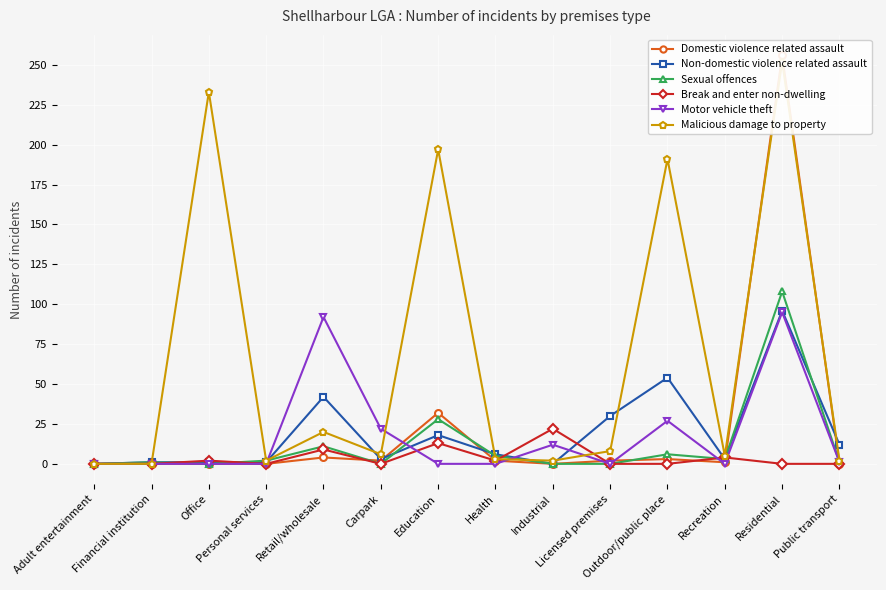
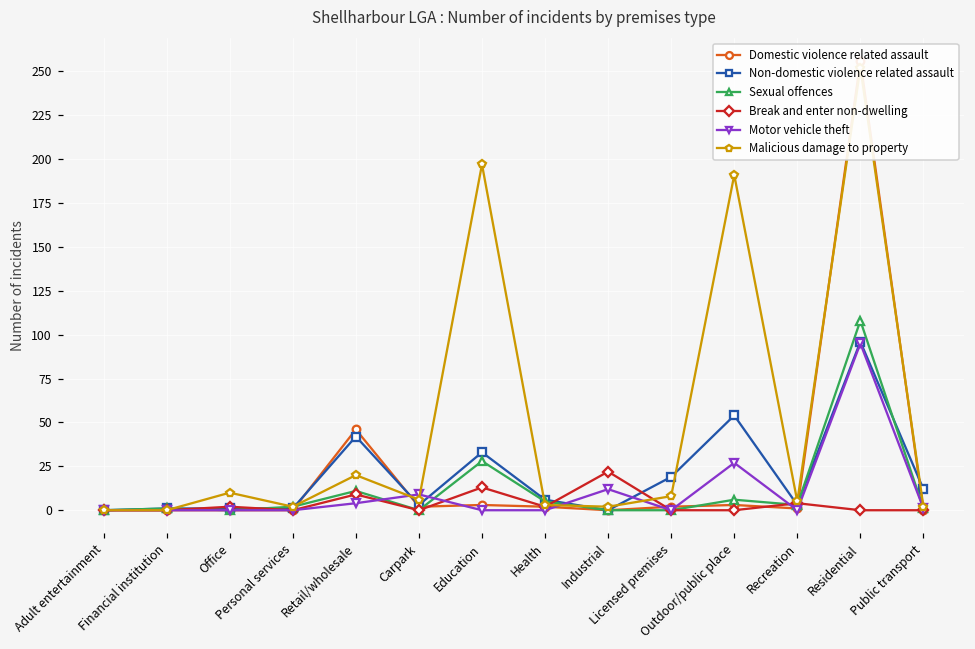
Malicious damage to property, Office: 233 -> 10
Domestic violence related assault, Retail/wholesale: 4 -> 46
Motor vehicle theft, Retail/wholesale: 92 -> 4
Motor vehicle theft, Carpark: 22 -> 9
Domestic violence related assault, Education: 32 -> 3
Non-domestic violence related assault, Education: 18 -> 33
Non-domestic violence related assault, Licensed premises: 30 -> 19
